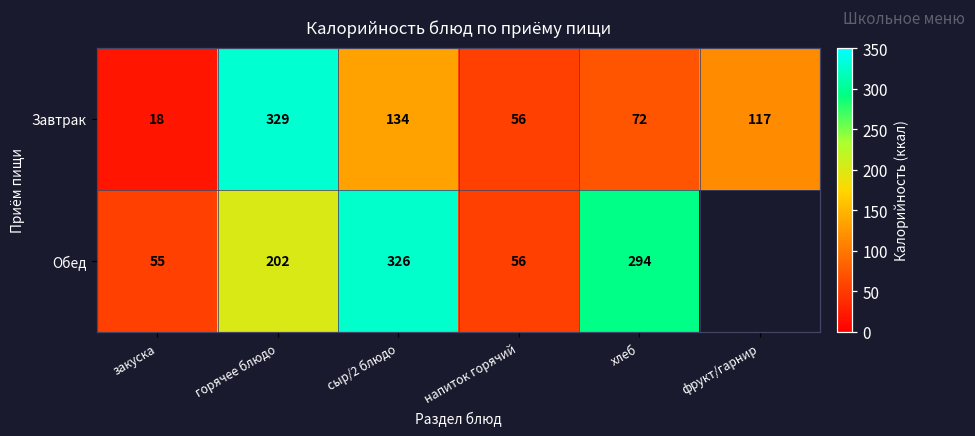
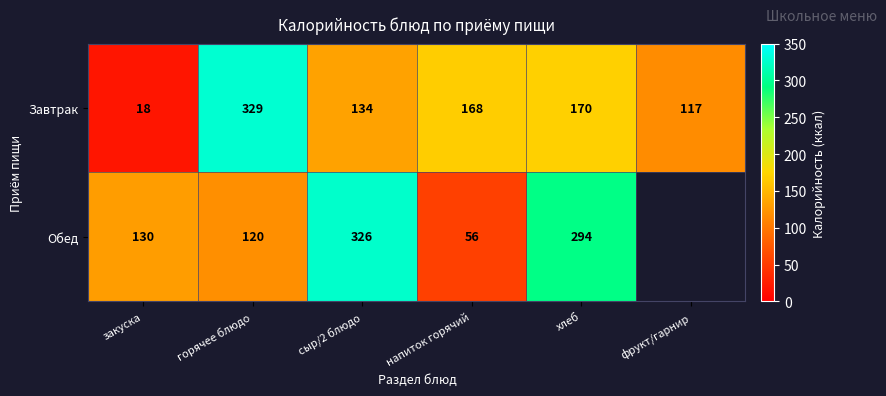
Завтрак, напиток горячий: 56 -> 168
Завтрак, хлеб: 72 -> 170
Обед, закуска: 55 -> 130
Обед, горячее блюдо: 202 -> 120
